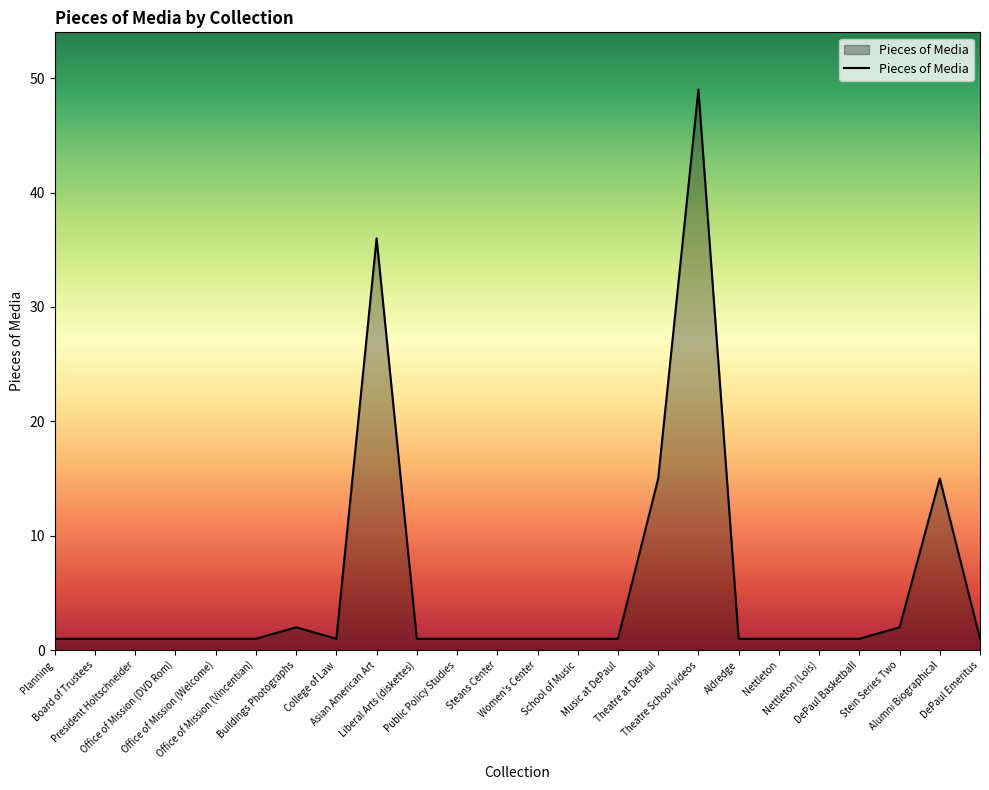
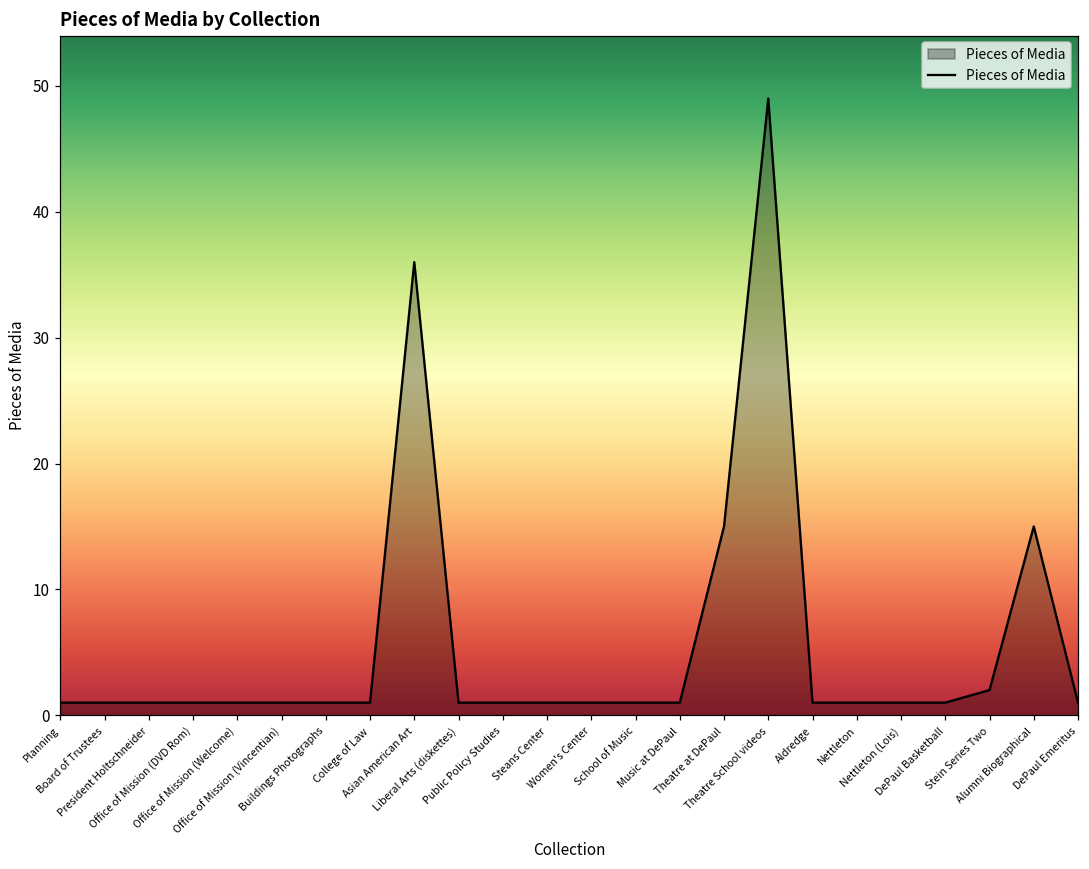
Buildings Photographs: 2 -> 1
